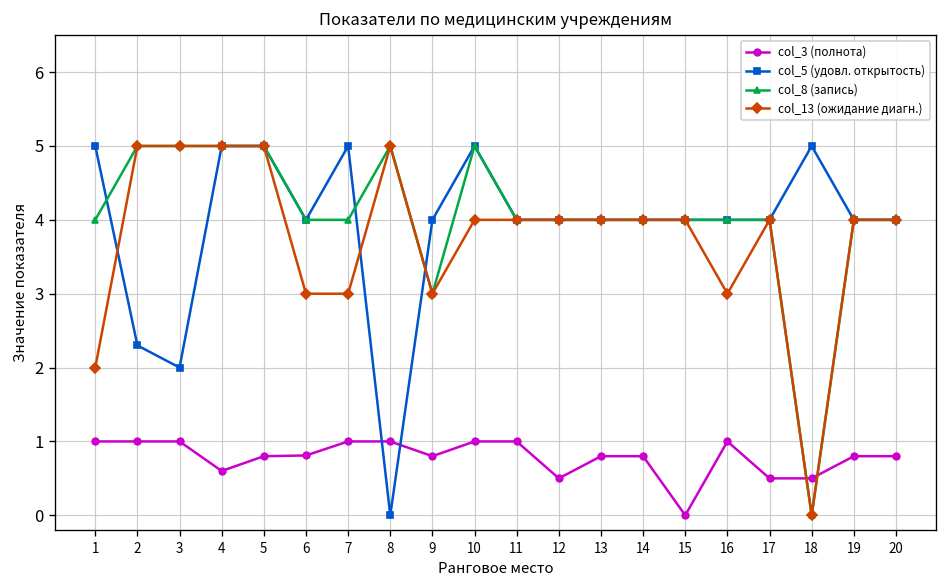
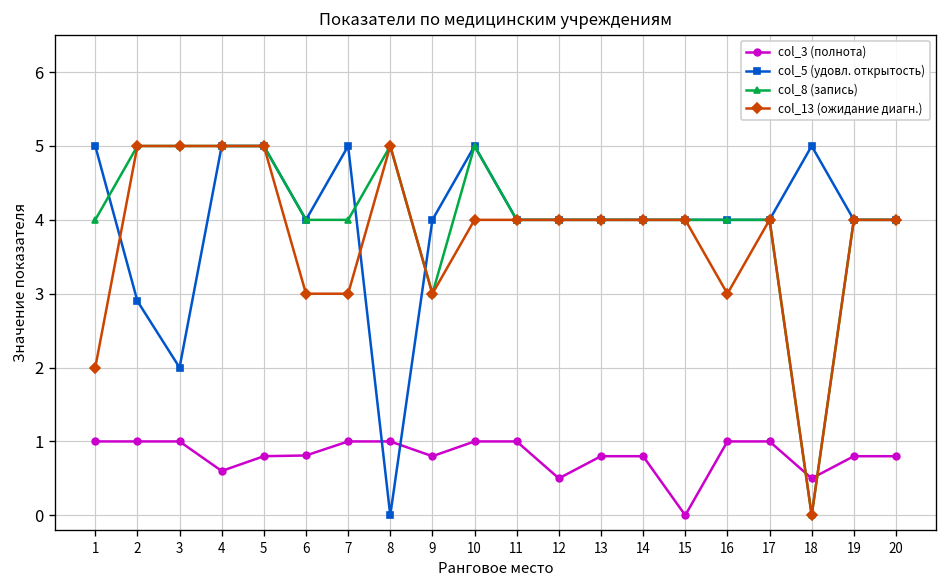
col_5 (удовл. открытость), 2: 2.3 -> 2.9
col_3 (полнота), 17: 0.5 -> 1.0
